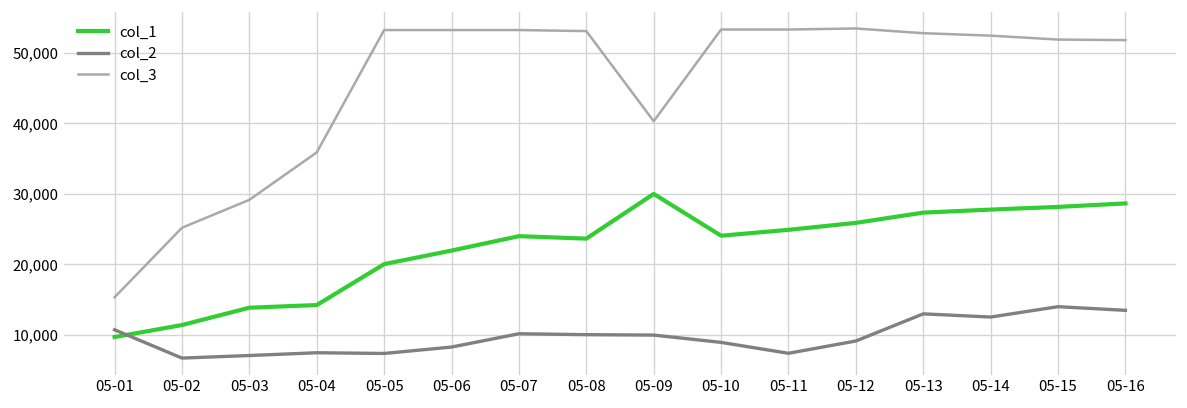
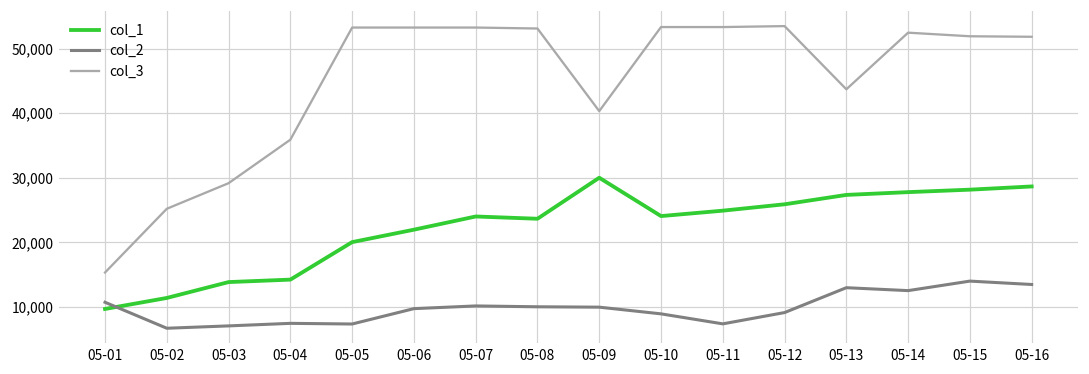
col_2, 05-06: 8,000 -> 10,000
col_3, 05-13: 53,000 -> 44,000
